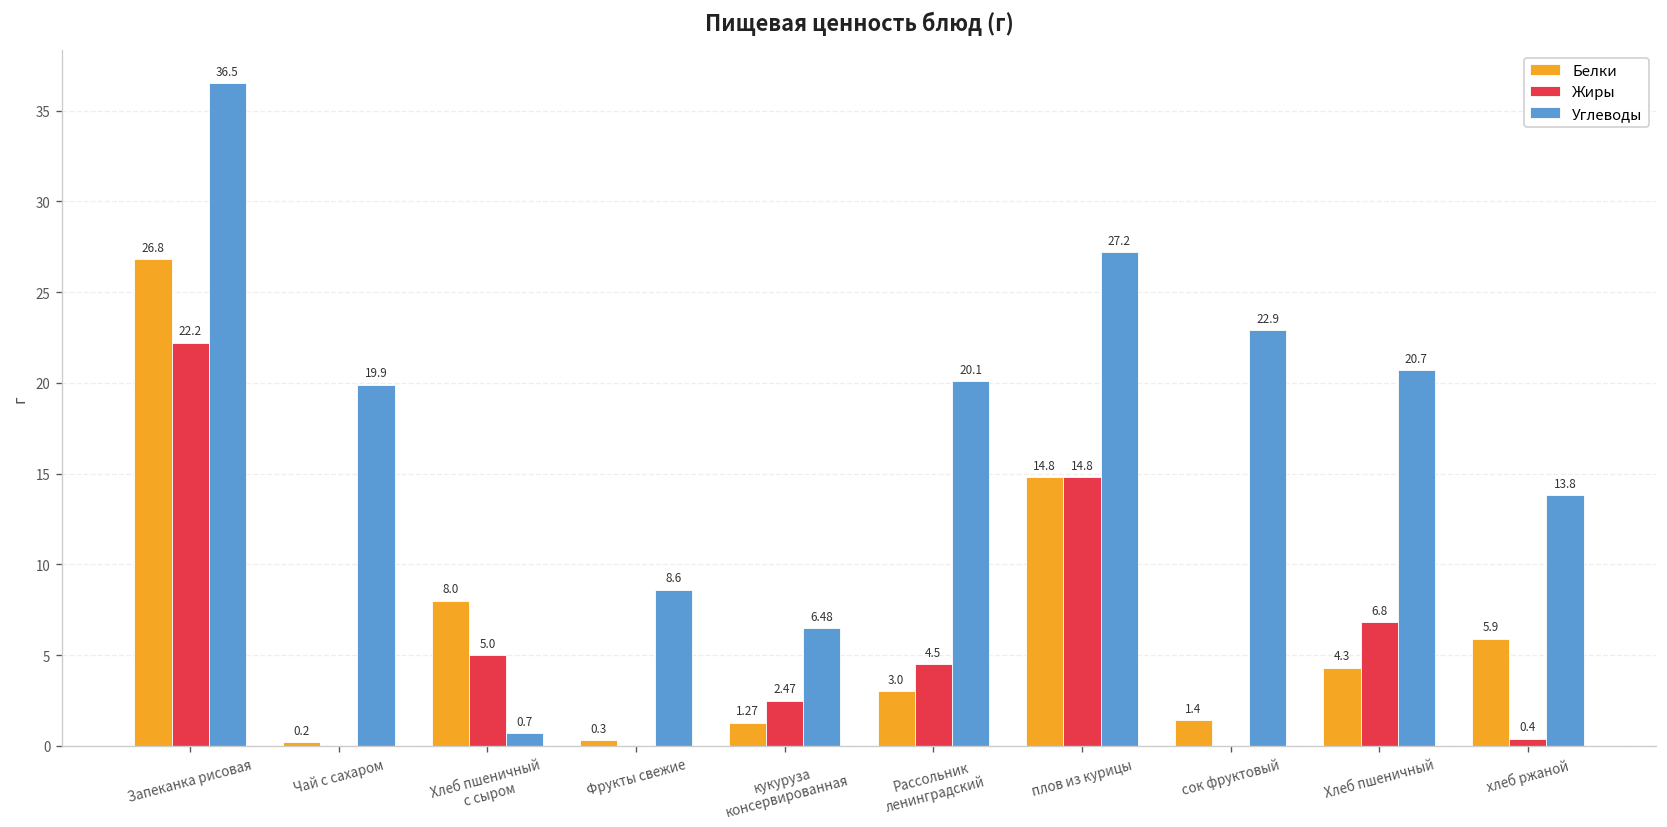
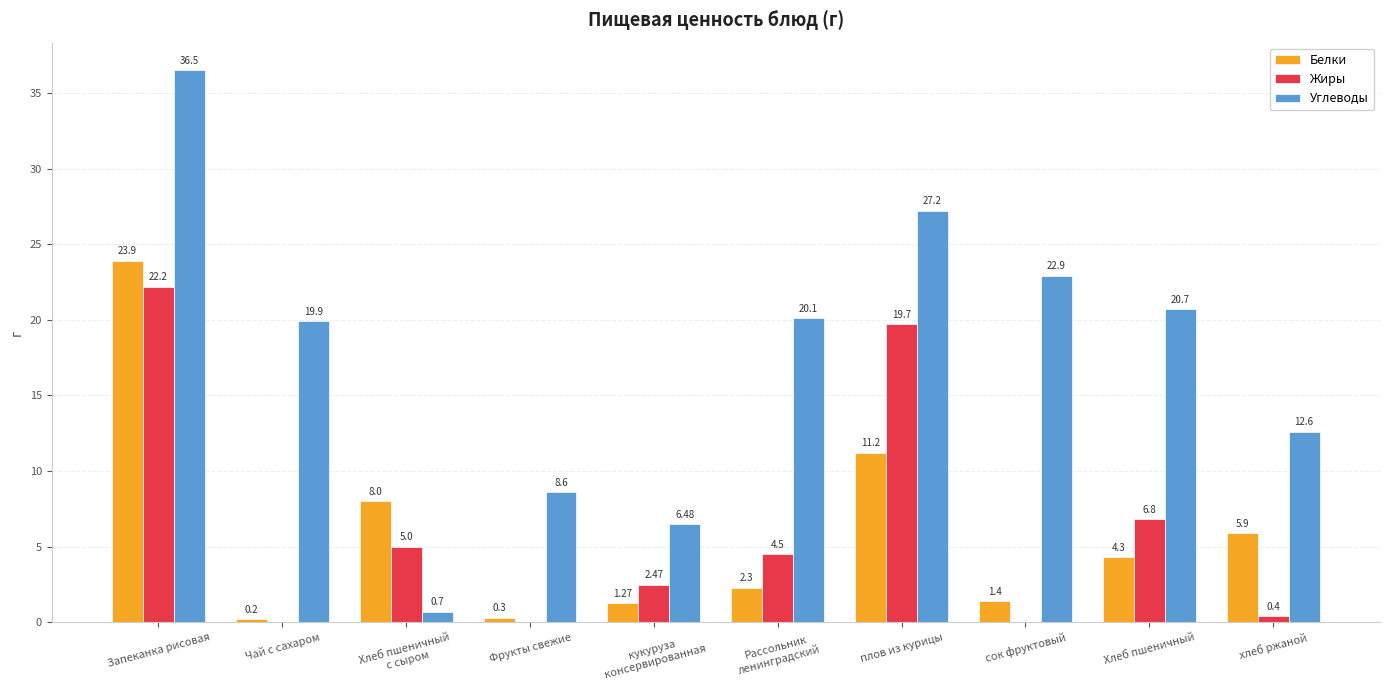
Белки, Запеканка рисовая: 26.8 -> 23.9
Белки, Рассольник ленинградский: 3.0 -> 2.3
Белки, плов из курицы: 14.8 -> 11.2
Жиры, плов из курицы: 14.8 -> 19.7
Углеводы, хлеб ржаной: 13.8 -> 12.6
